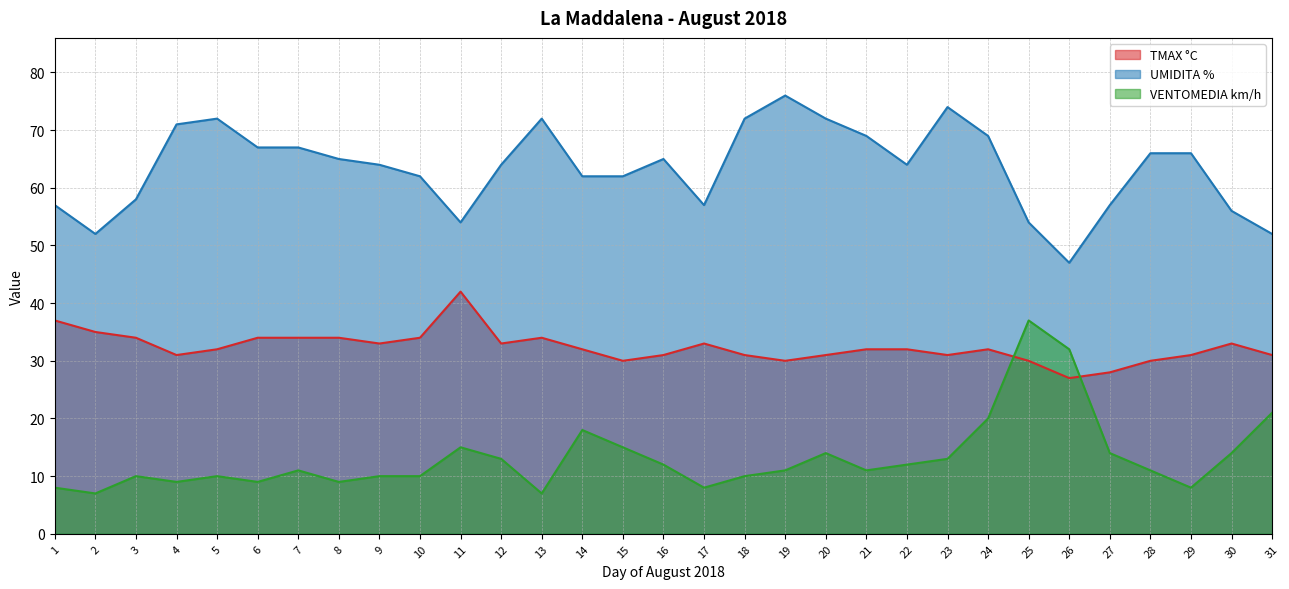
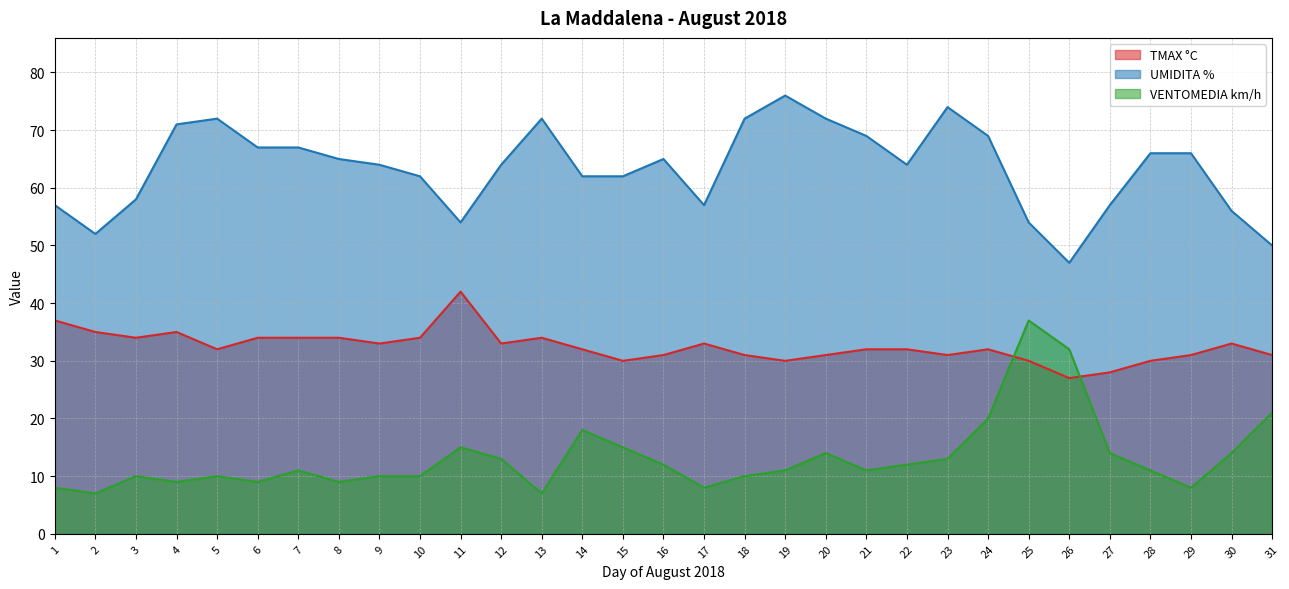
TMAX °C, 4: 31 -> 35
UMIDITA %, 31: 52 -> 50
